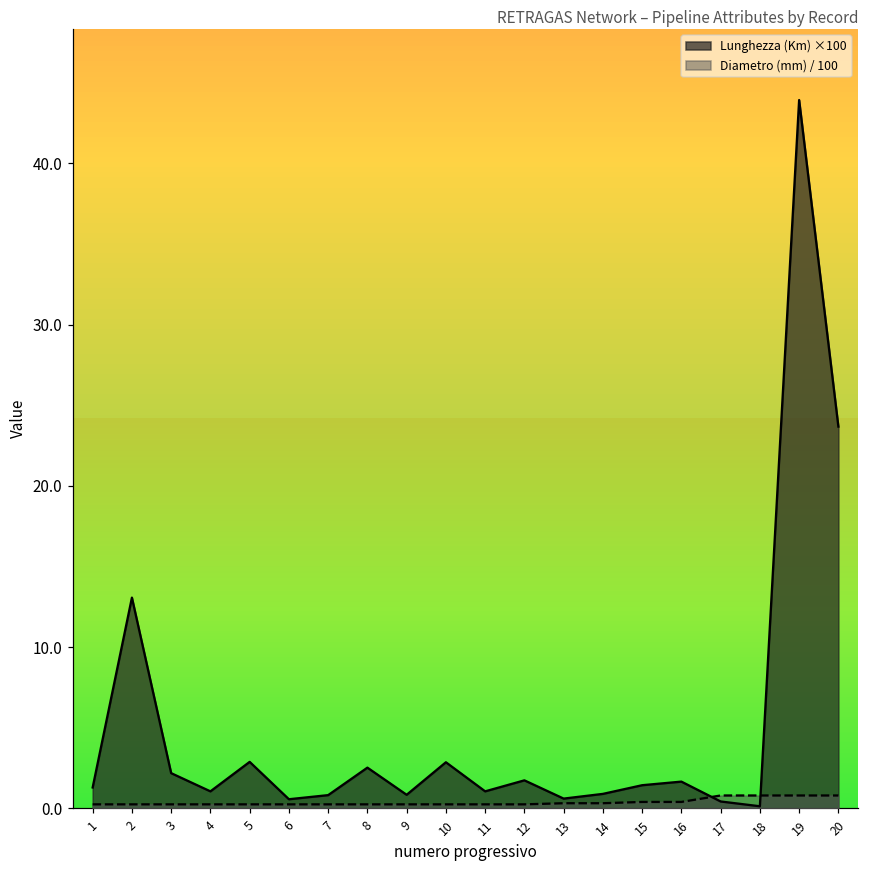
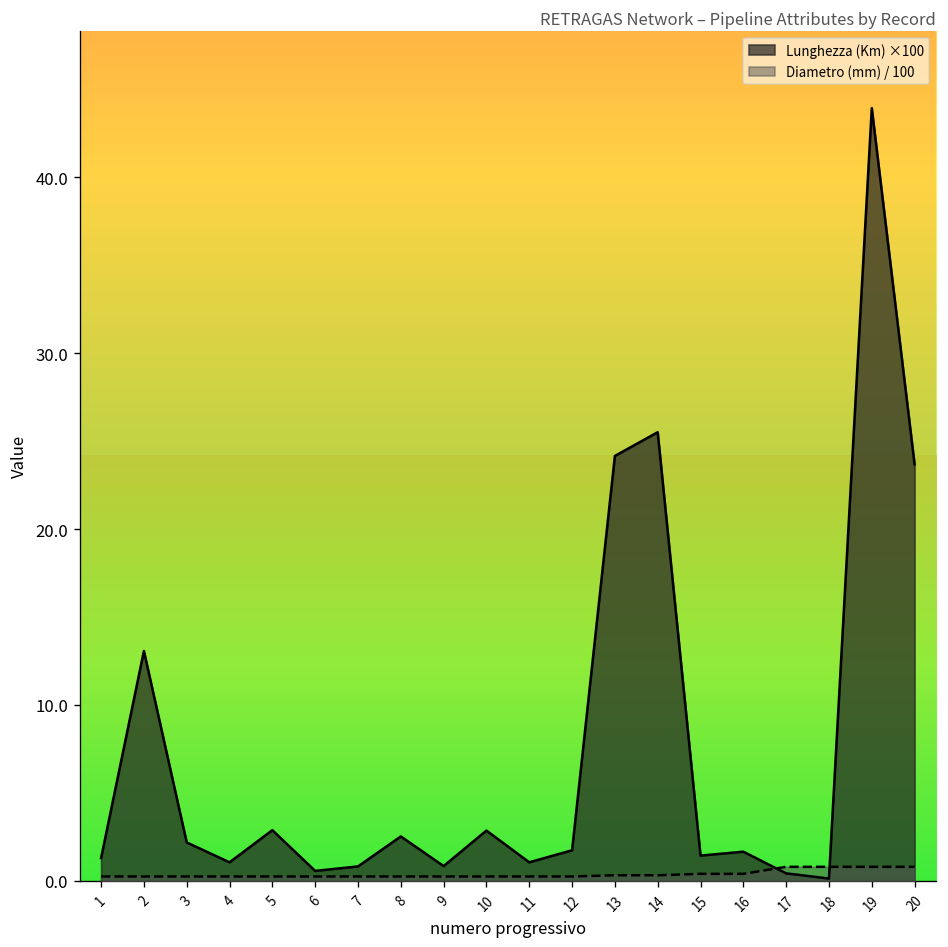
Lunghezza (Km) ×100, 13: 0.6 -> 24.2
Lunghezza (Km) ×100, 14: 0.9 -> 25.5
